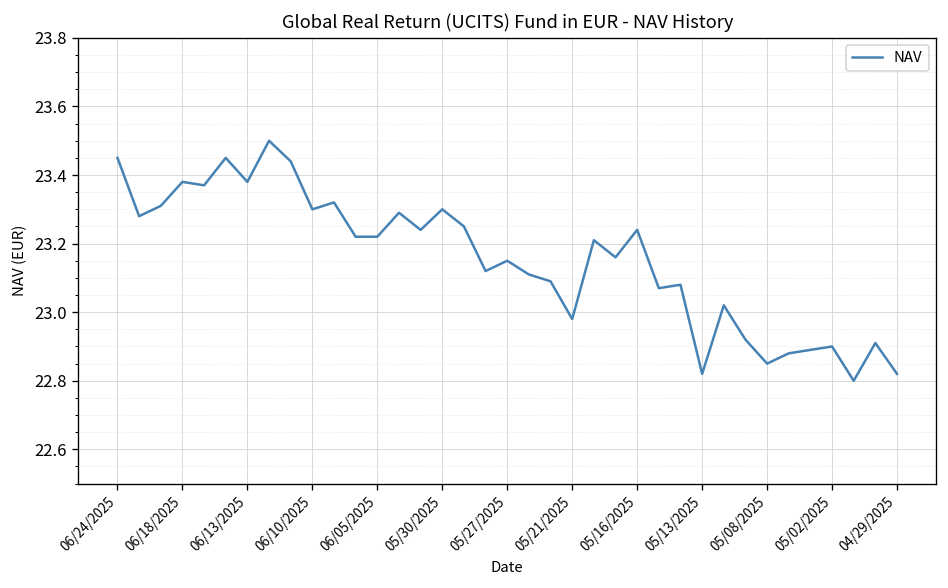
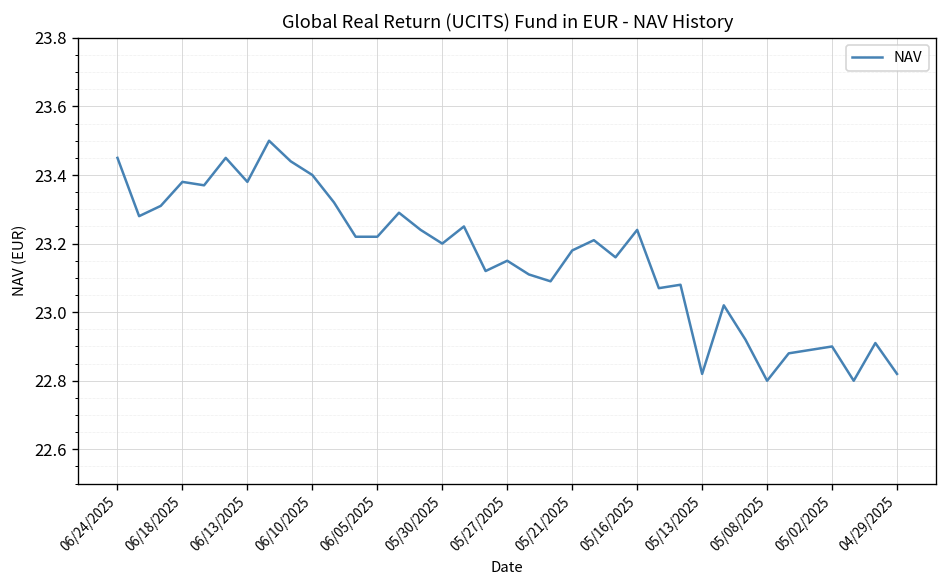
06/10/2025: 23.3 -> 23.4
05/30/2025: 23.3 -> 23.2
05/21/2025: 22.98 -> 23.18
05/08/2025: 22.85 -> 22.80
